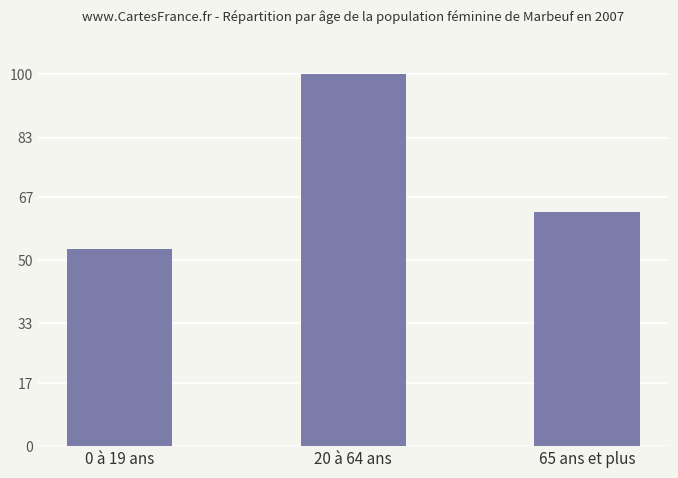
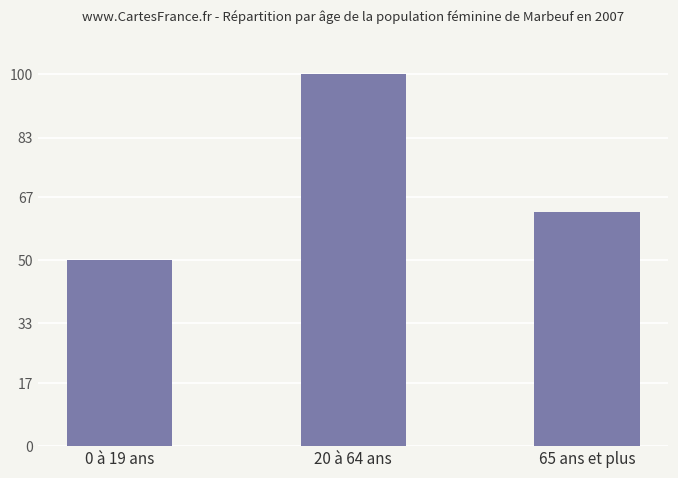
0 à 19 ans: 53 -> 50
